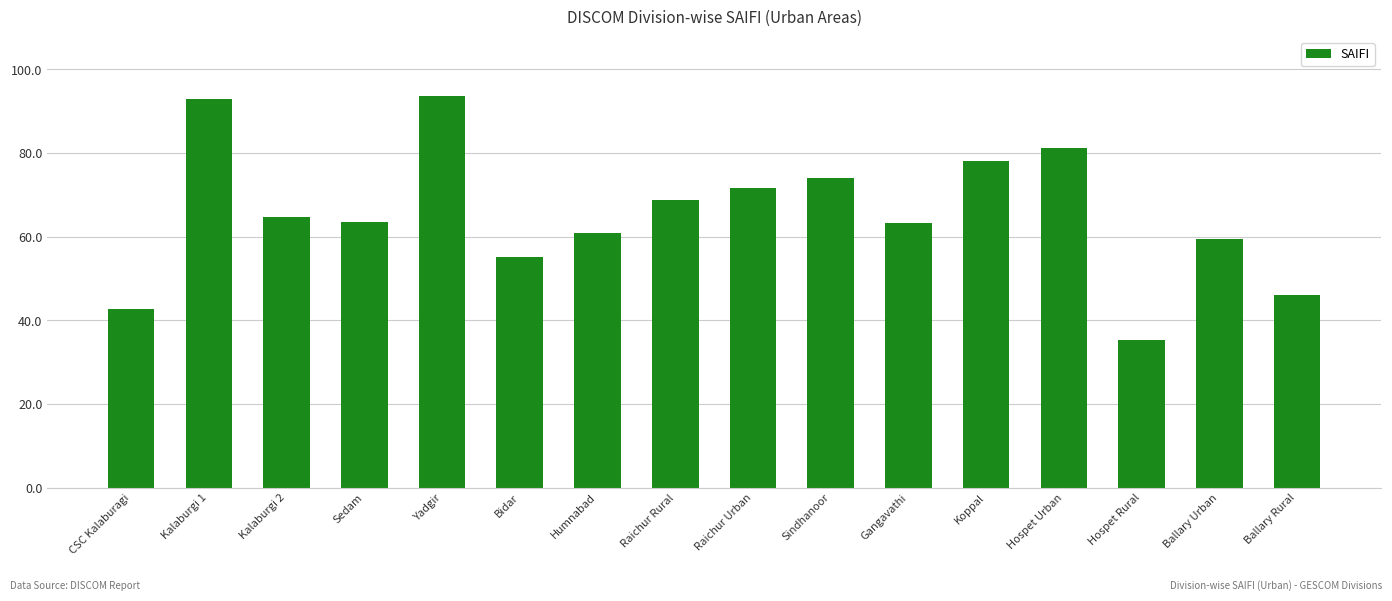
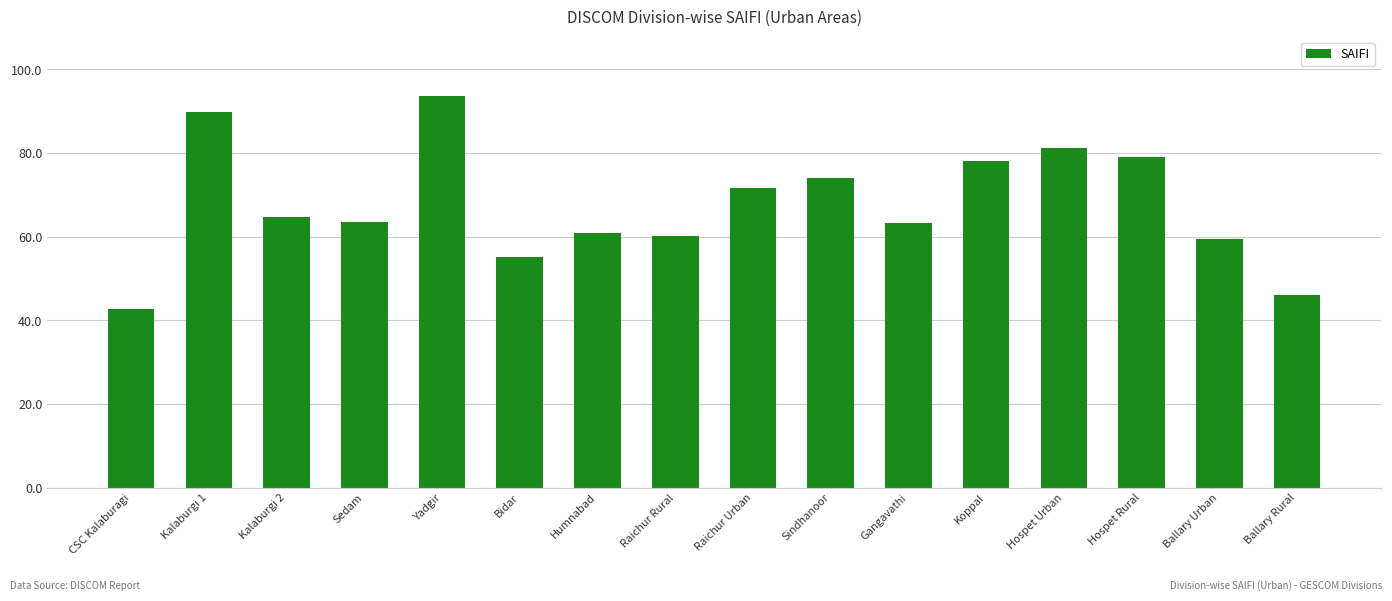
Kalaburgi 1: 93 -> 90
Raichur Rural: 69 -> 60
Hospet Rural: 35 -> 79
